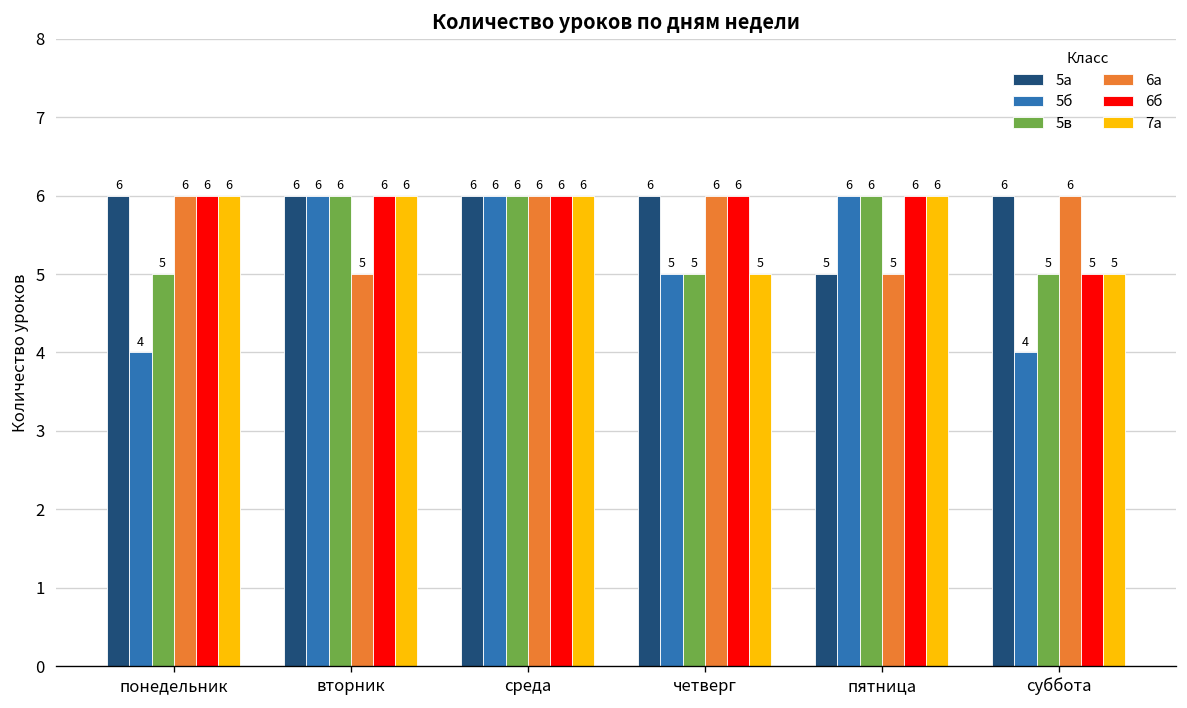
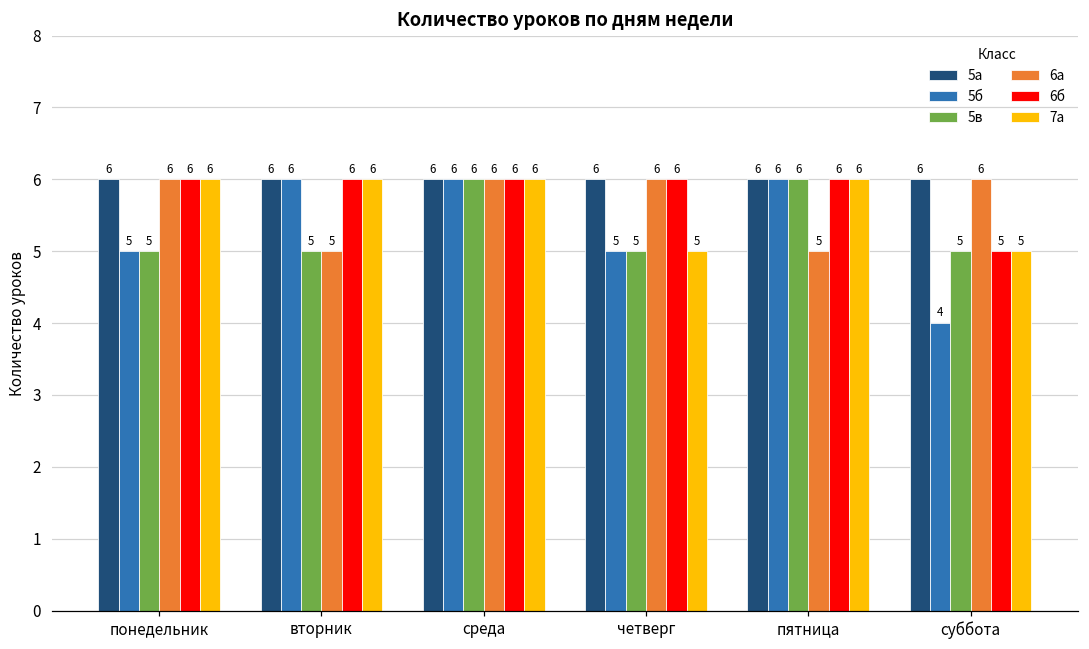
5б, понедельник: 4 -> 5
5в, вторник: 6 -> 5
5а, пятница: 5 -> 6
